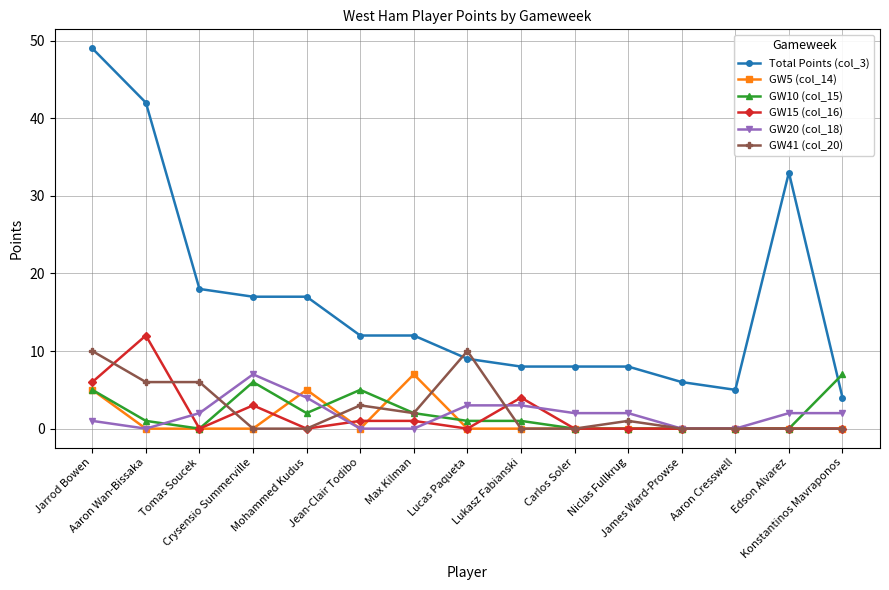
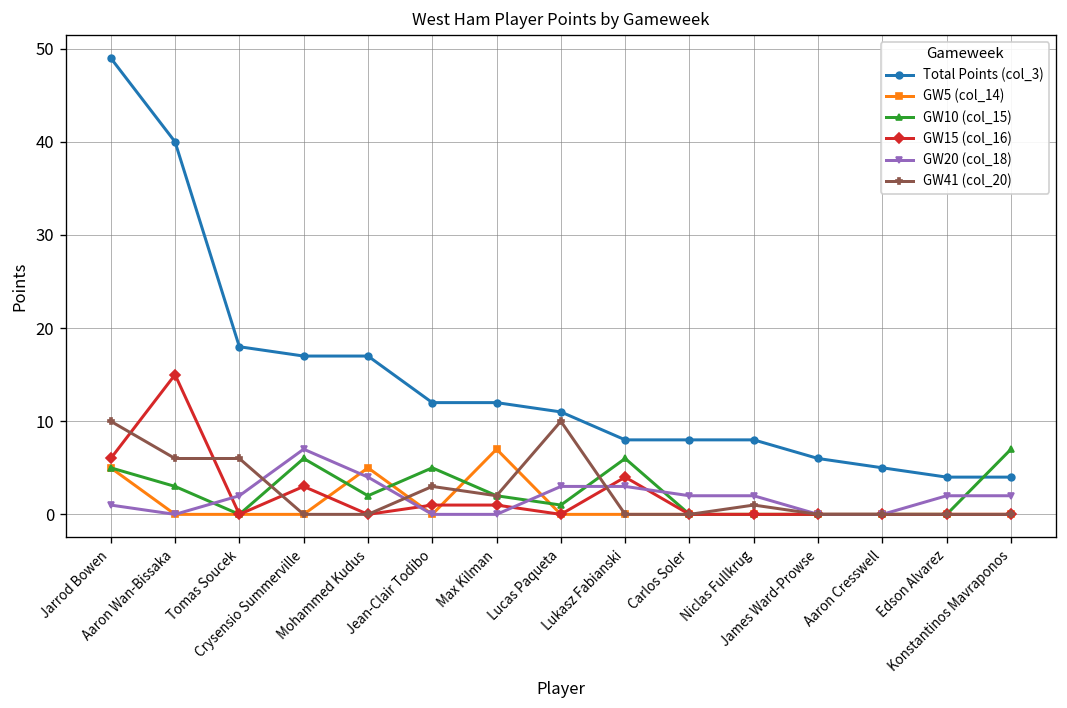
Total Points (col_3), Aaron Wan-Bissaka: 42 -> 40
GW10 (col_15), Aaron Wan-Bissaka: 1 -> 3
GW15 (col_16), Aaron Wan-Bissaka: 12 -> 15
Total Points (col_3), Lucas Paqueta: 9 -> 11
GW10 (col_15), Lukasz Fabianski: 1 -> 6
Total Points (col_3), Edson Alvarez: 33 -> 4
